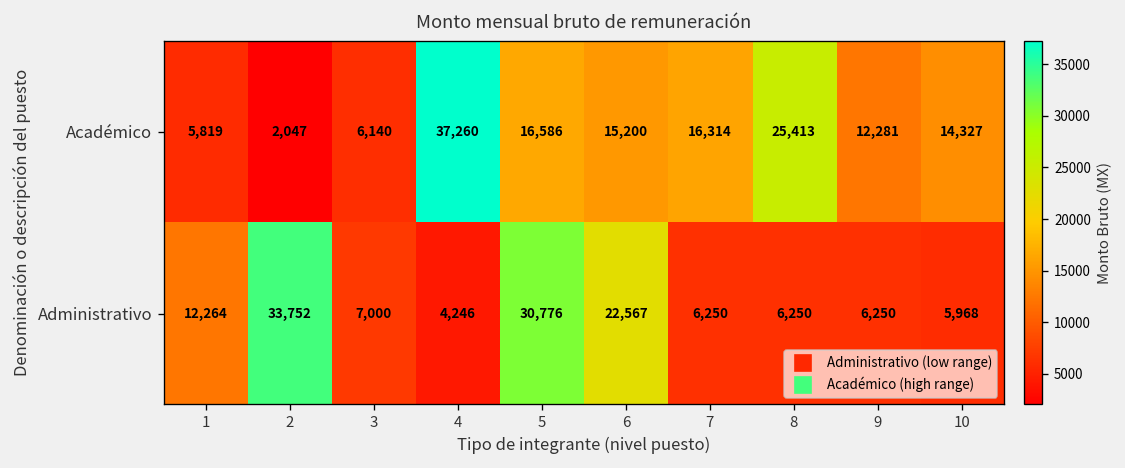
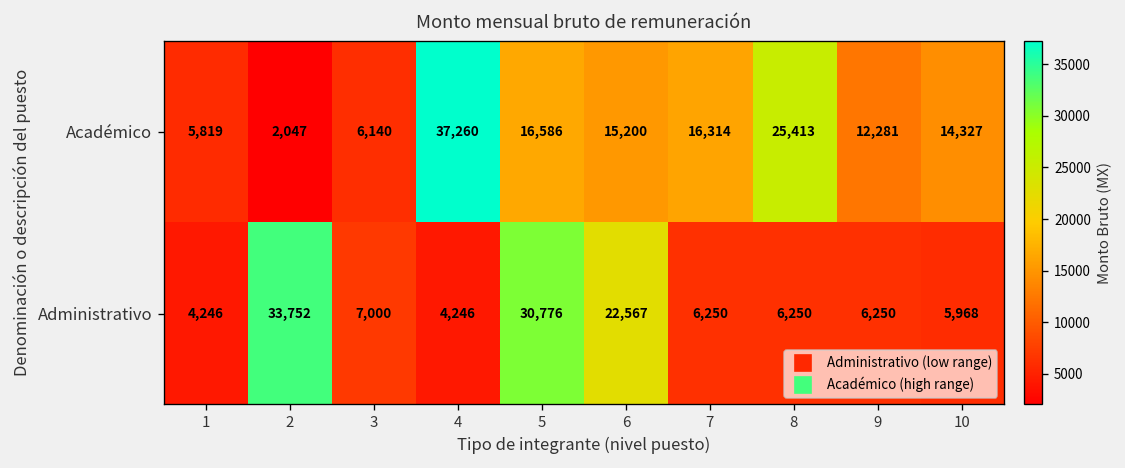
Administrativo, 1: 12,264 -> 4,246
